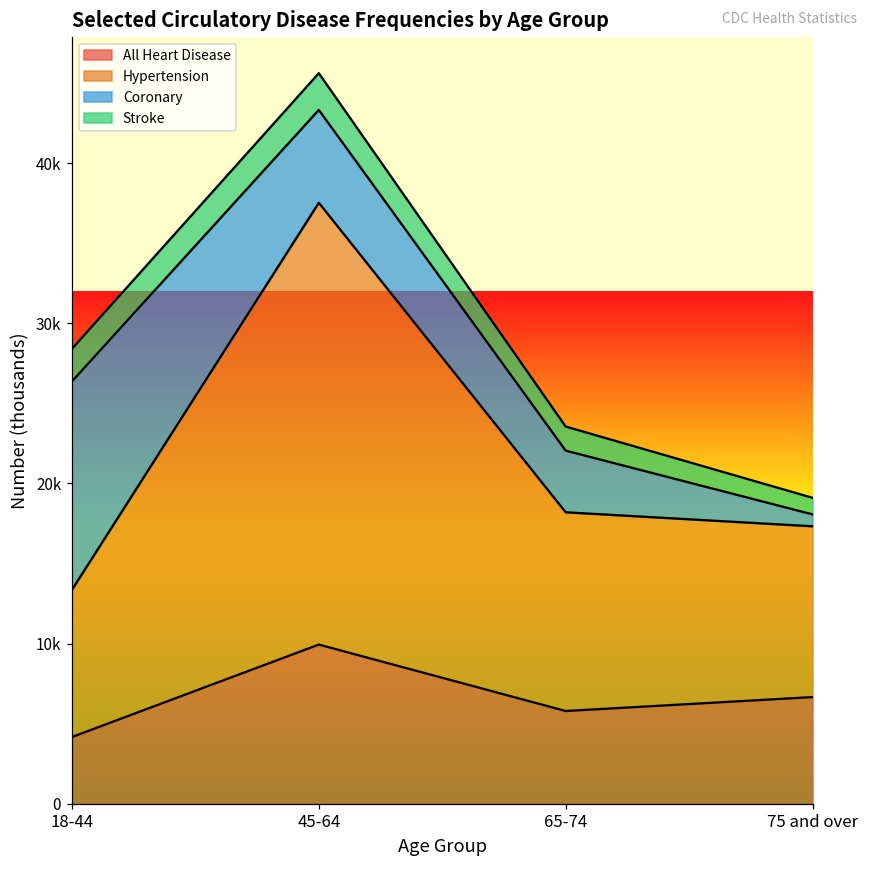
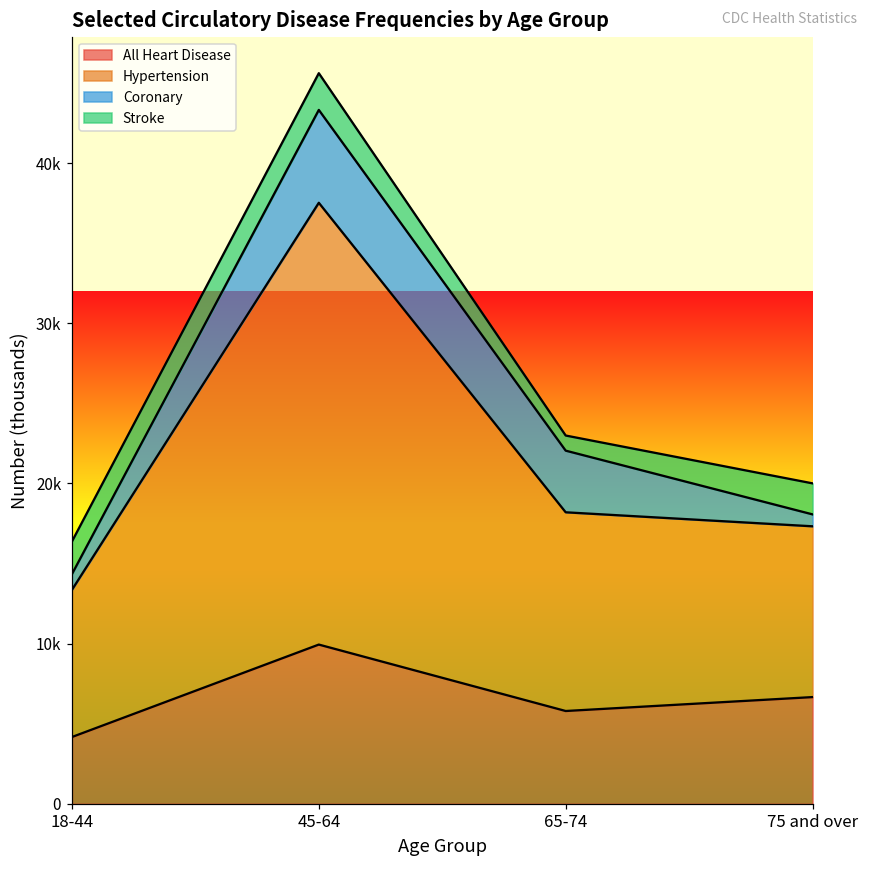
Coronary, 18-44: 13000 -> 1000
Stroke, 65-74: 1500 -> 900
Stroke, 75 and over: 1000 -> 1900
